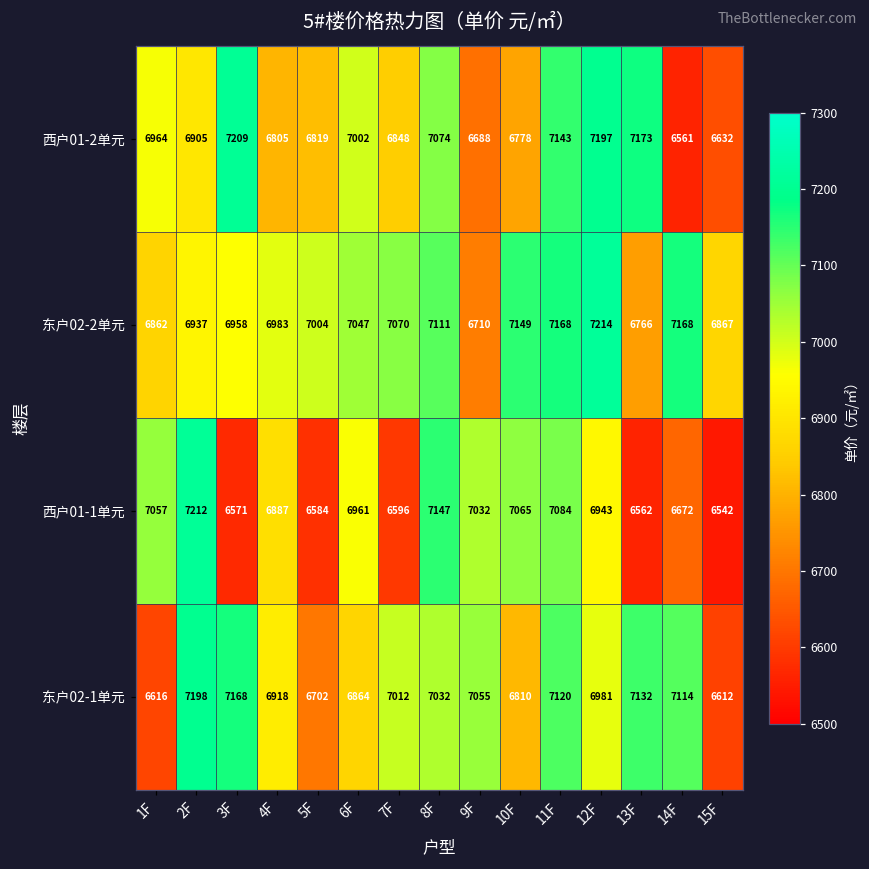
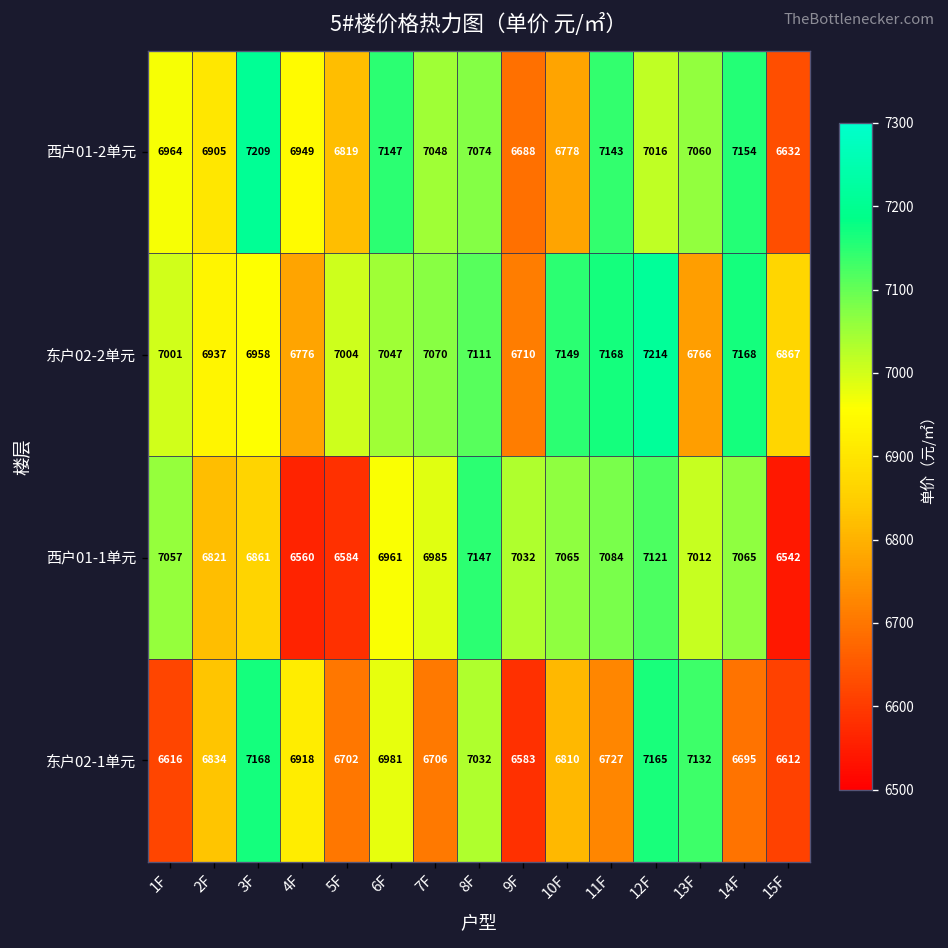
西户01-2单元, 4F: 6805 -> 6949
西户01-2单元, 6F: 7002 -> 7147
西户01-2单元, 7F: 6848 -> 7048
西户01-2单元, 12F: 7197 -> 7016
西户01-2单元, 13F: 7173 -> 7060
西户01-2单元, 14F: 6561 -> 7154
东户02-2单元, 1F: 6862 -> 7001
东户02-2单元, 4F: 6983 -> 6776
西户01-1单元, 2F: 7212 -> 6821
西户01-1单元, 3F: 6571 -> 6861
西户01-1单元, 4F: 6887 -> 6560
西户01-1单元, 7F: 6596 -> 6985
西户01-1单元, 12F: 6943 -> 7121
西户01-1单元, 13F: 6562 -> 7012
西户01-1单元, 14F: 6672 -> 7065
东户02-1单元, 2F: 7198 -> 6834
东户02-1单元, 6F: 6864 -> 6981
东户02-1单元, 7F: 7012 -> 6706
东户02-1单元, 9F: 7055 -> 6583
东户02-1单元, 11F: 7120 -> 6727
东户02-1单元, 12F: 6981 -> 7165
东户02-1单元, 14F: 7114 -> 6695
